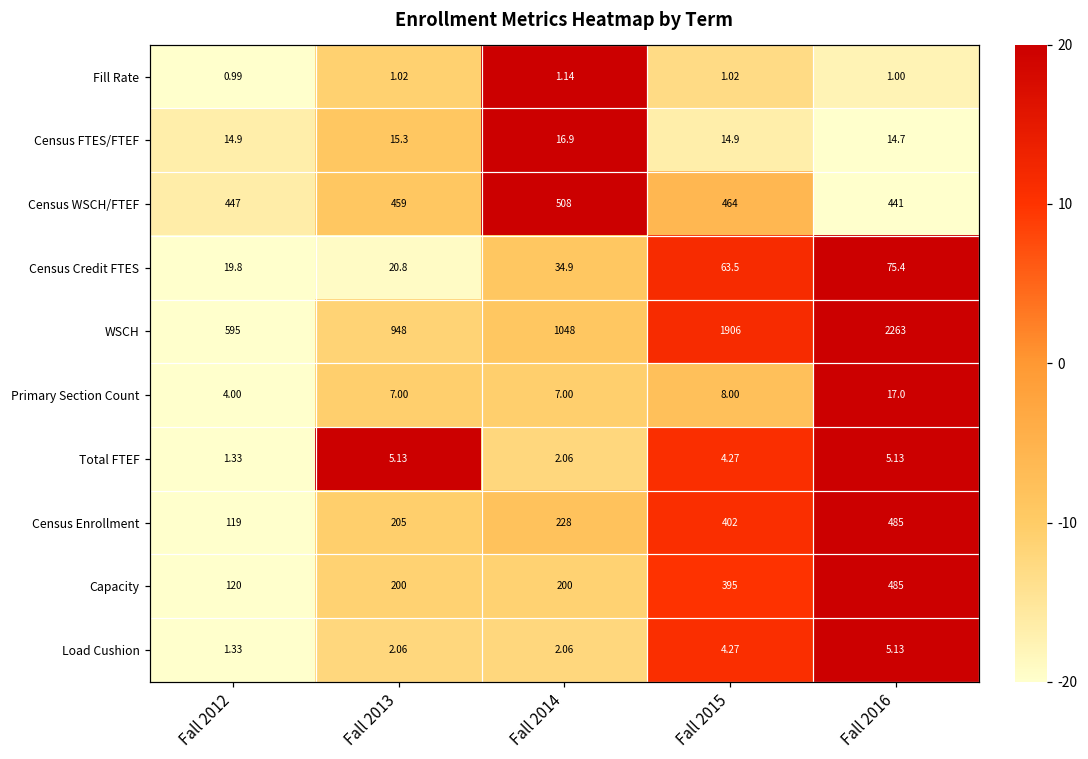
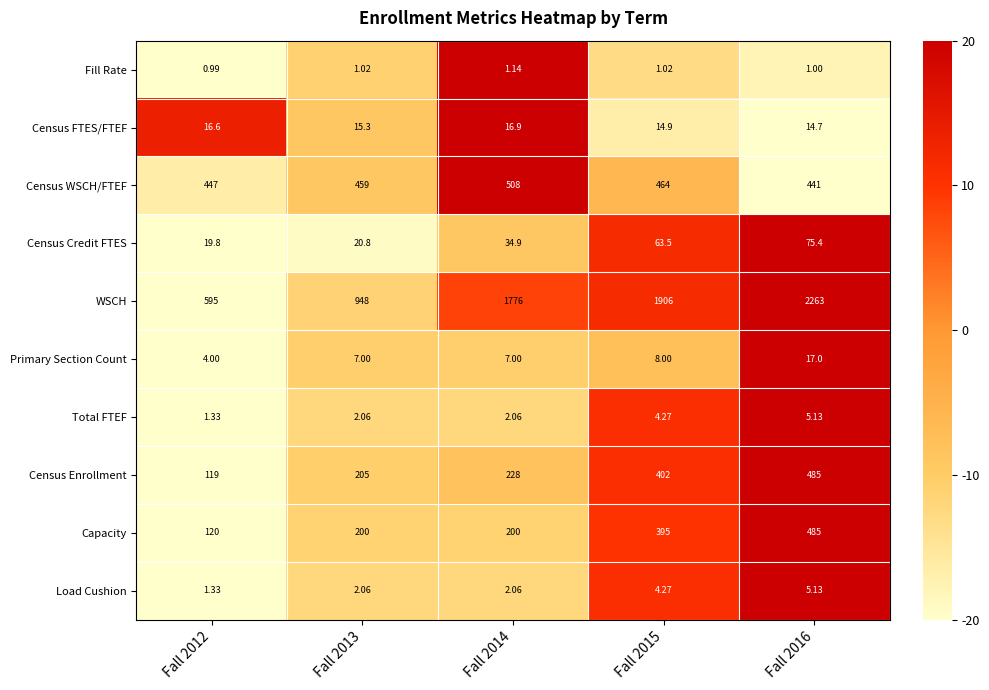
Census FTES/FTEF, Fall 2012: 14.9 -> 16.6
WSCH, Fall 2014: 1048 -> 1776
Total FTEF, Fall 2013: 5.13 -> 2.06
